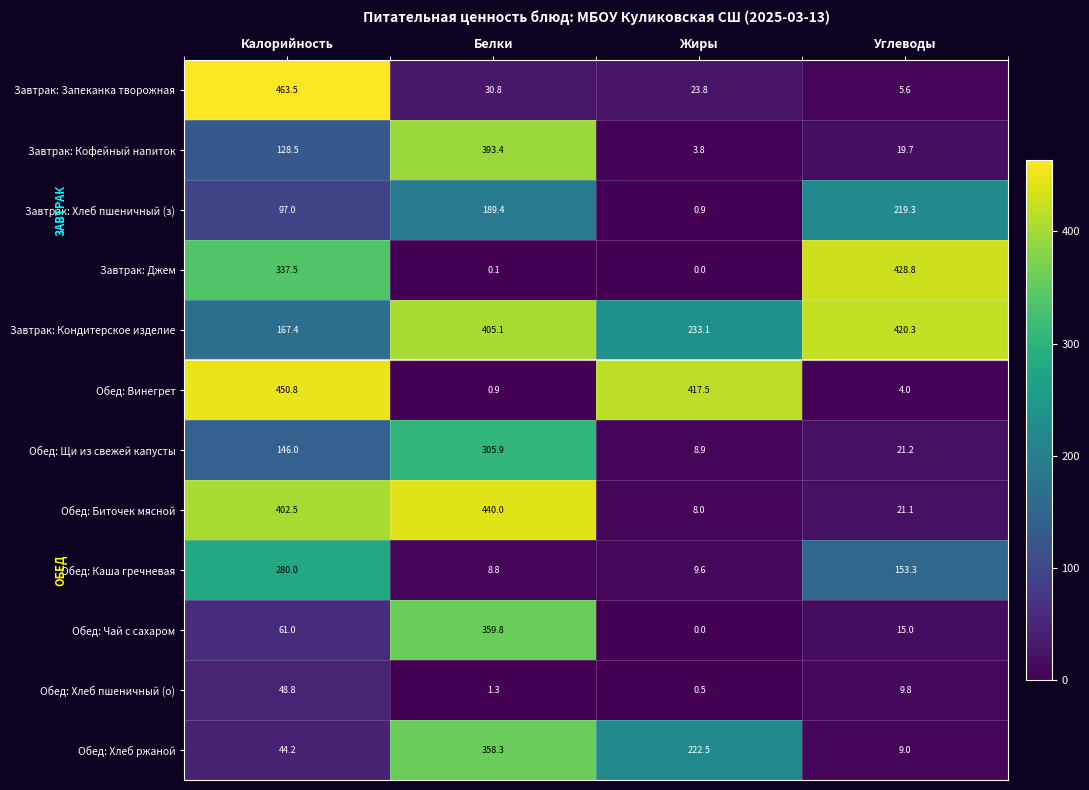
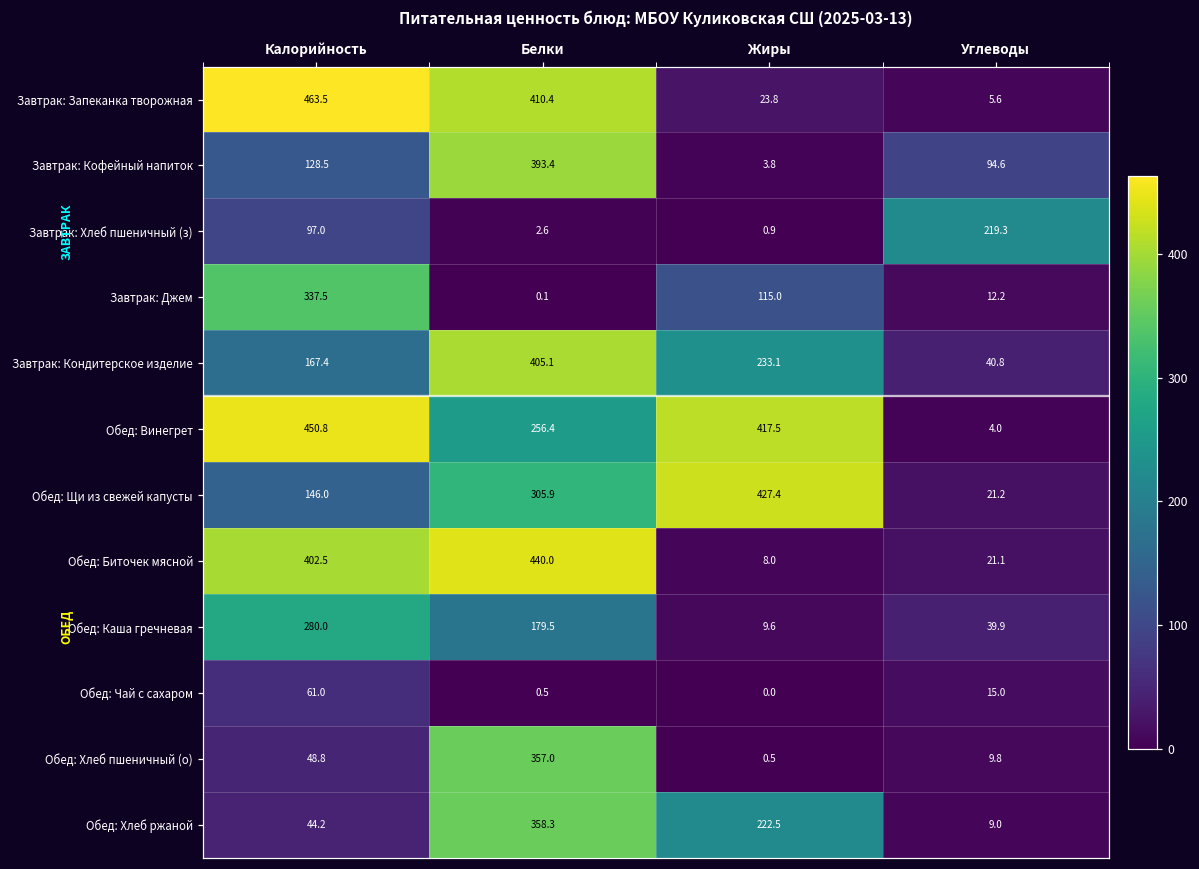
Завтрак: Запеканка творожная, Белки: 30.8 -> 410.4
Завтрак: Кофейный напиток, Углеводы: 19.7 -> 94.6
Завтрак: Хлеб пшеничный (з), Белки: 189.4 -> 2.6
Завтрак: Джем, Жиры: 0.0 -> 115.0
Завтрак: Джем, Углеводы: 428.8 -> 12.2
Завтрак: Кондитерское изделие, Углеводы: 420.3 -> 40.8
Обед: Винегрет, Белки: 0.9 -> 256.4
Обед: Щи из свежей капусты, Жиры: 8.9 -> 427.4
Обед: Каша гречневая, Белки: 8.8 -> 179.5
Обед: Каша гречневая, Углеводы: 153.3 -> 39.9
Обед: Чай с сахаром, Белки: 359.8 -> 0.5
Обед: Хлеб пшеничный (о), Белки: 1.3 -> 357.0
